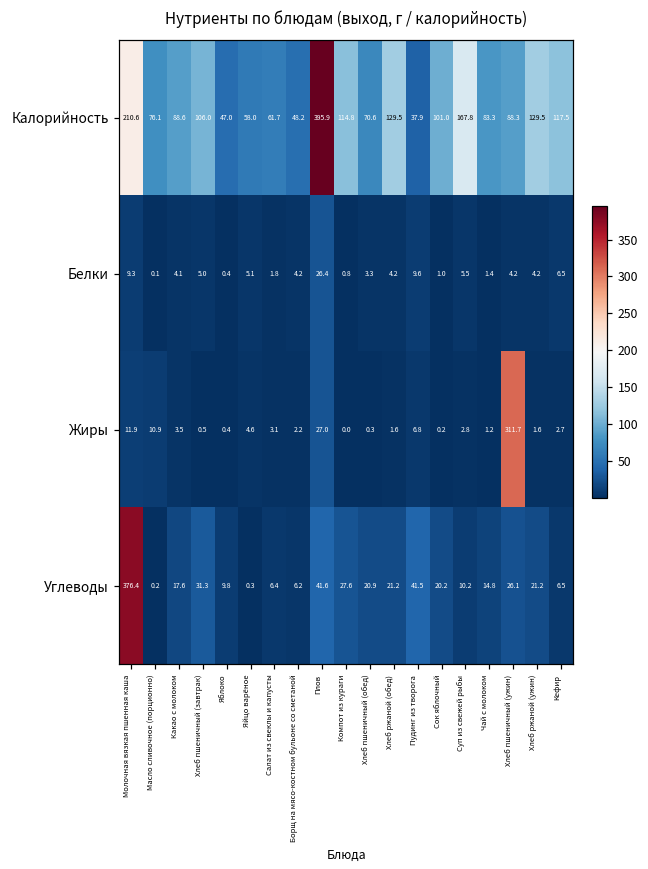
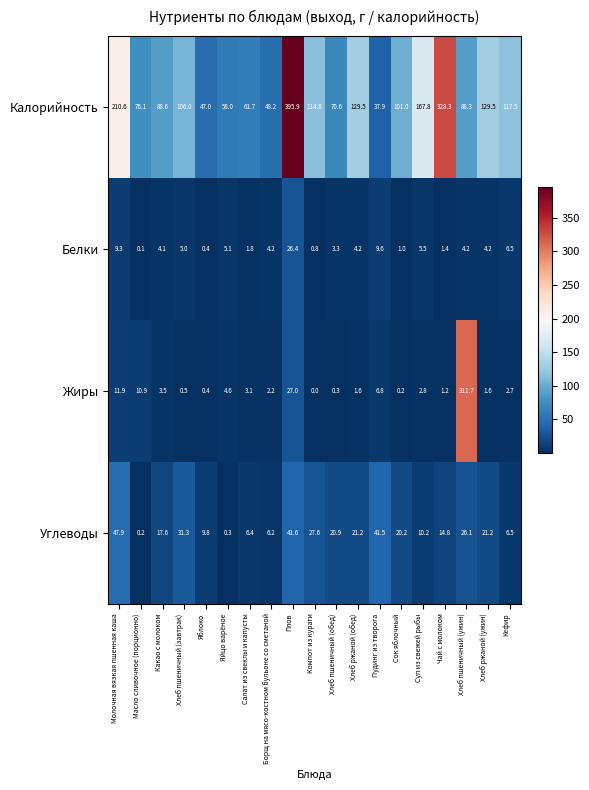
Калорийность, Чай с молоком: 83.3 -> 328.3
Углеводы, Молочная вязкая пшенная каша: 376.4 -> 47.9
